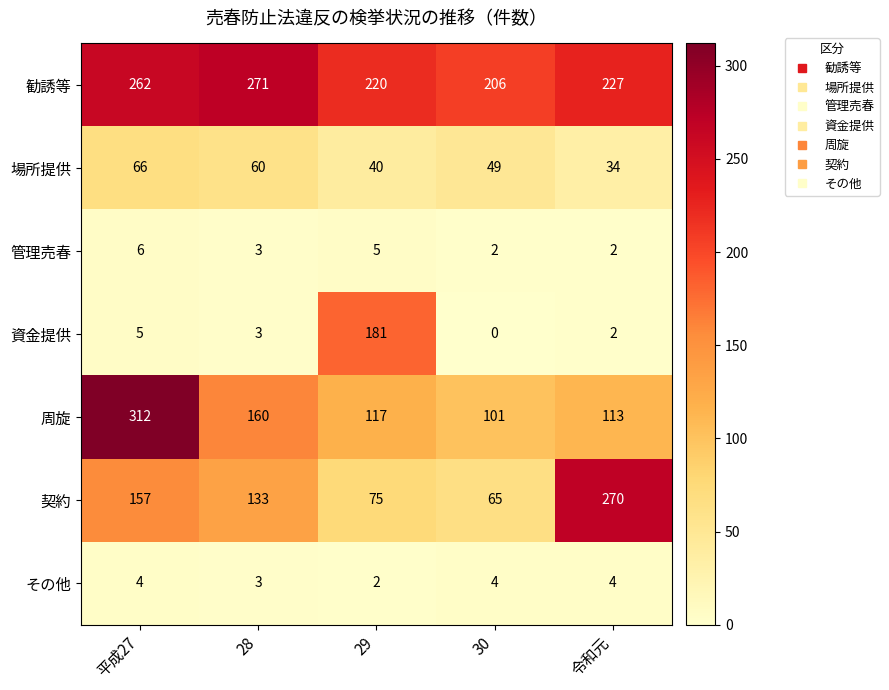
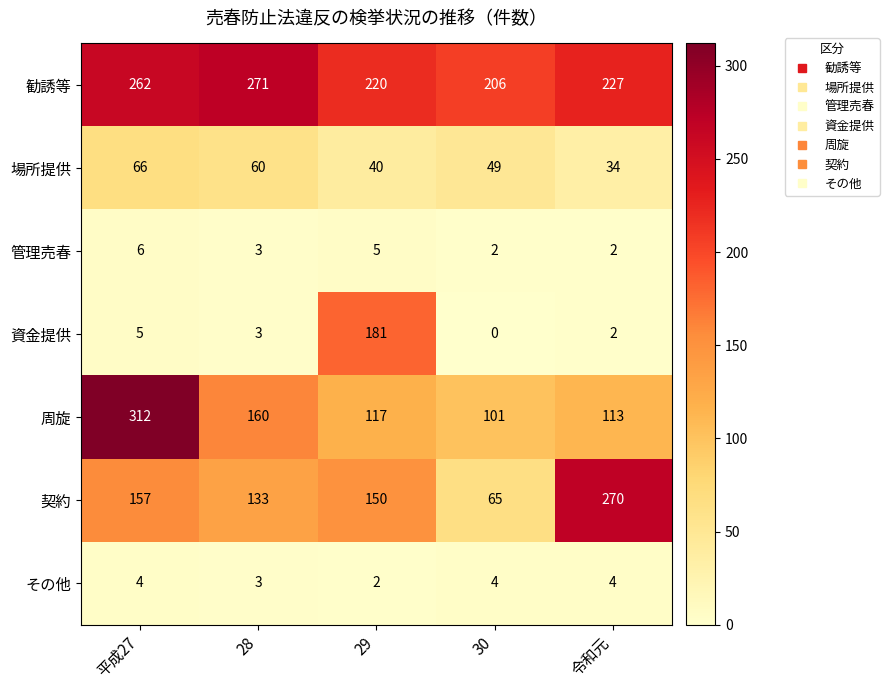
契約, 29: 75 -> 150
